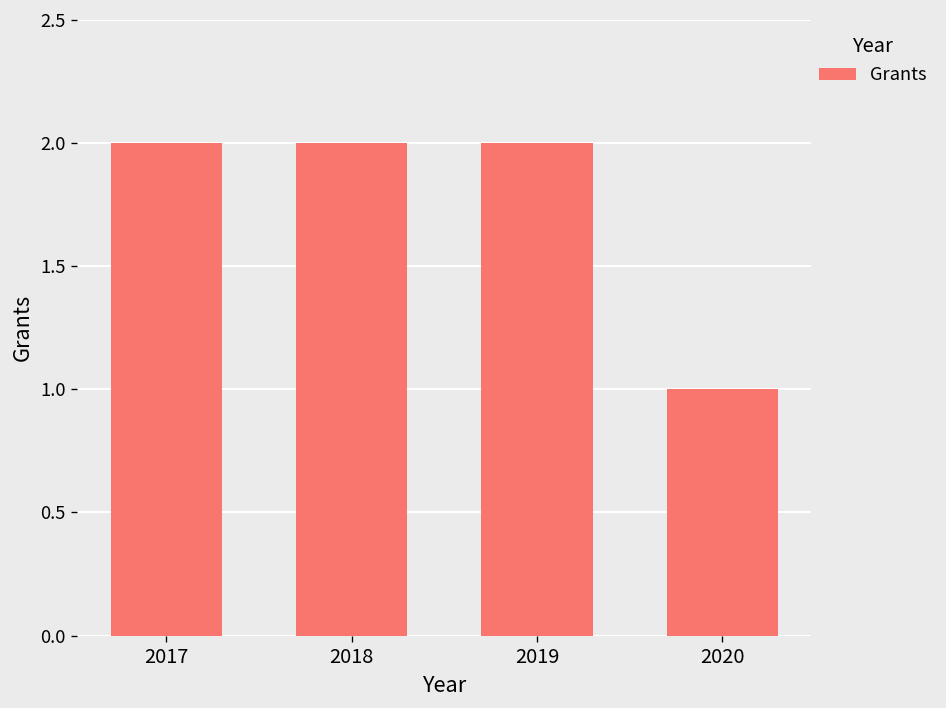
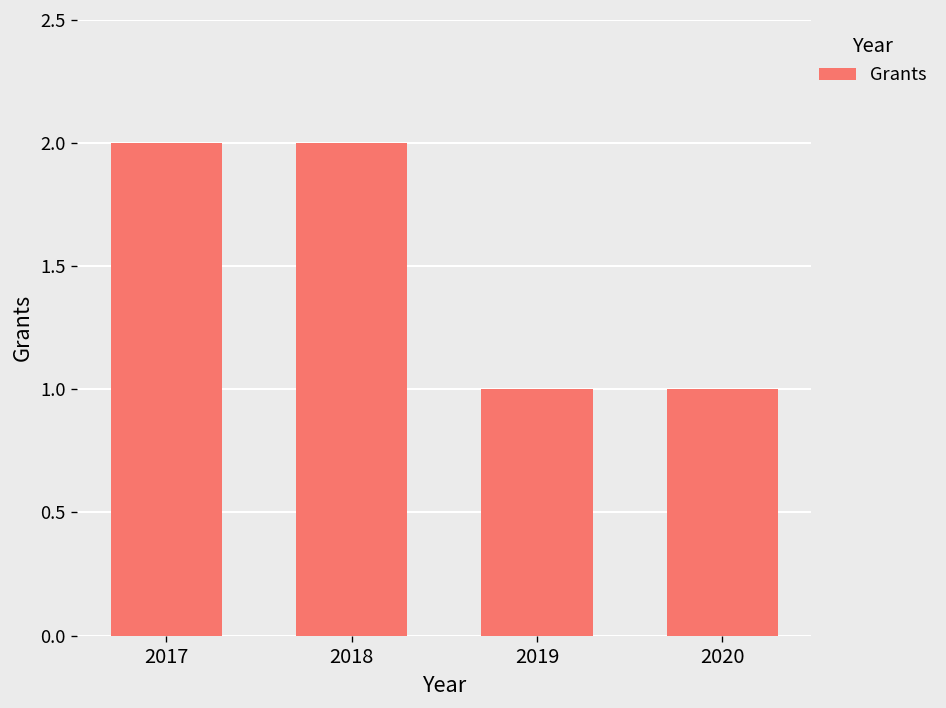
2019: 2 -> 1
